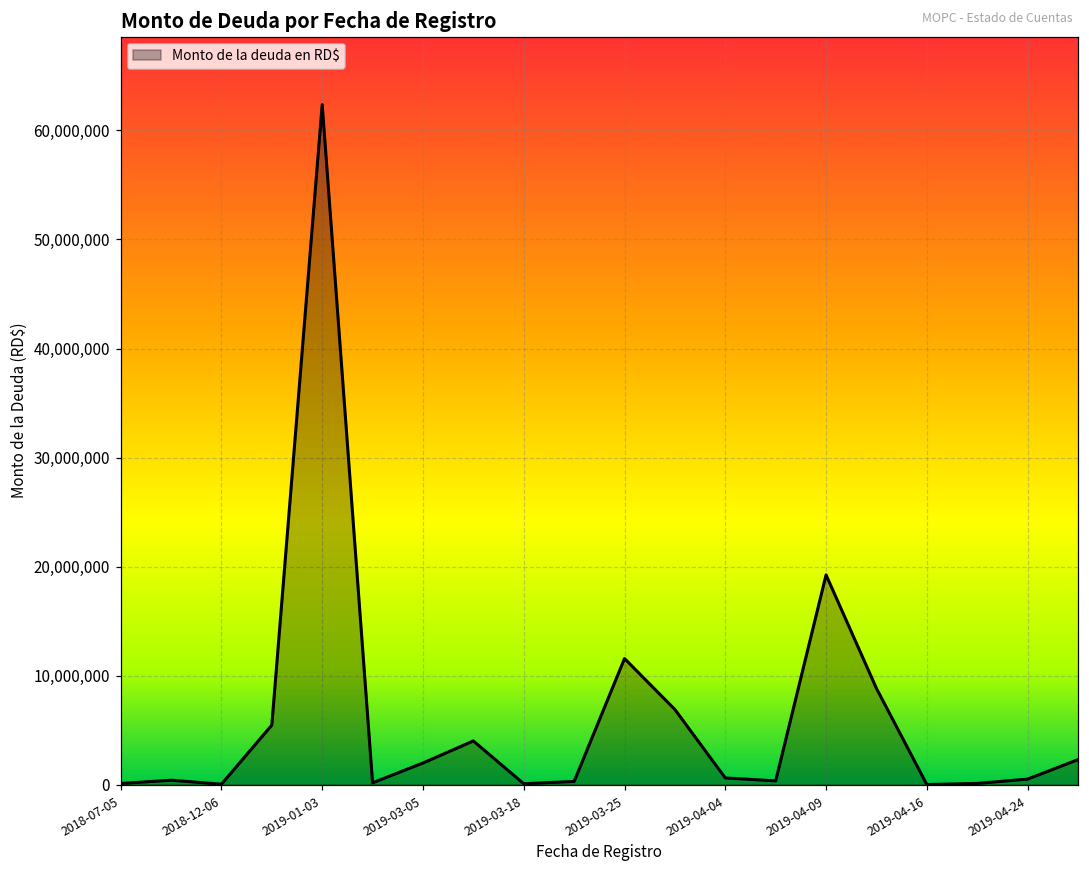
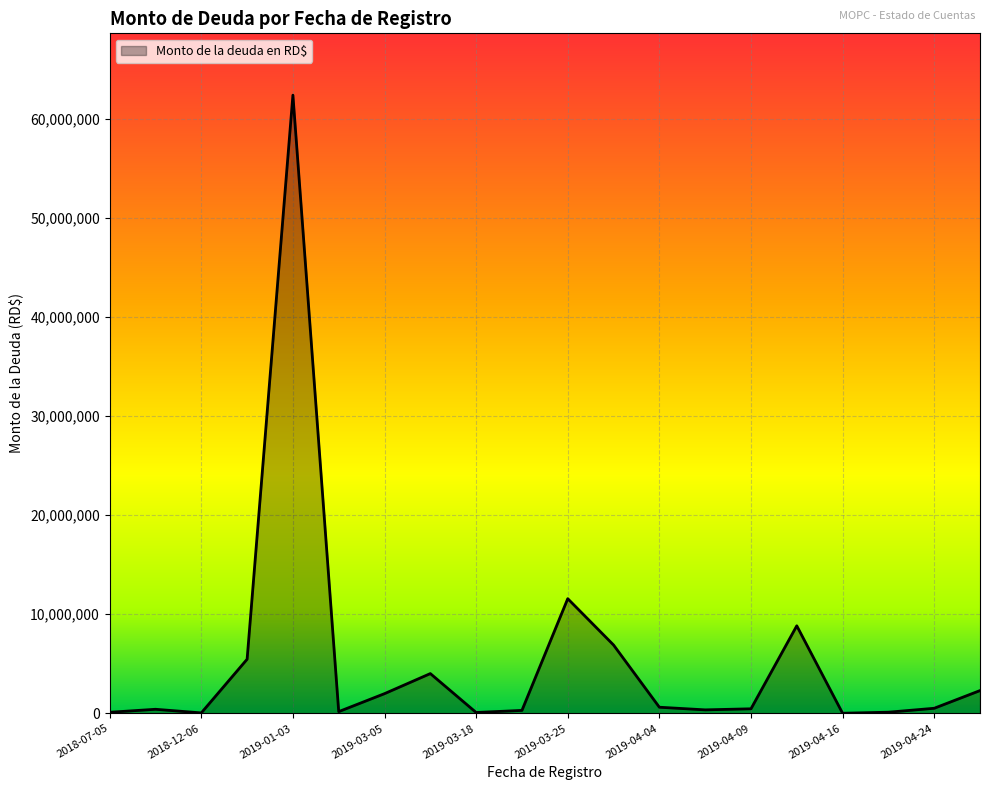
2019-04-09: 19,000,000 -> 0
